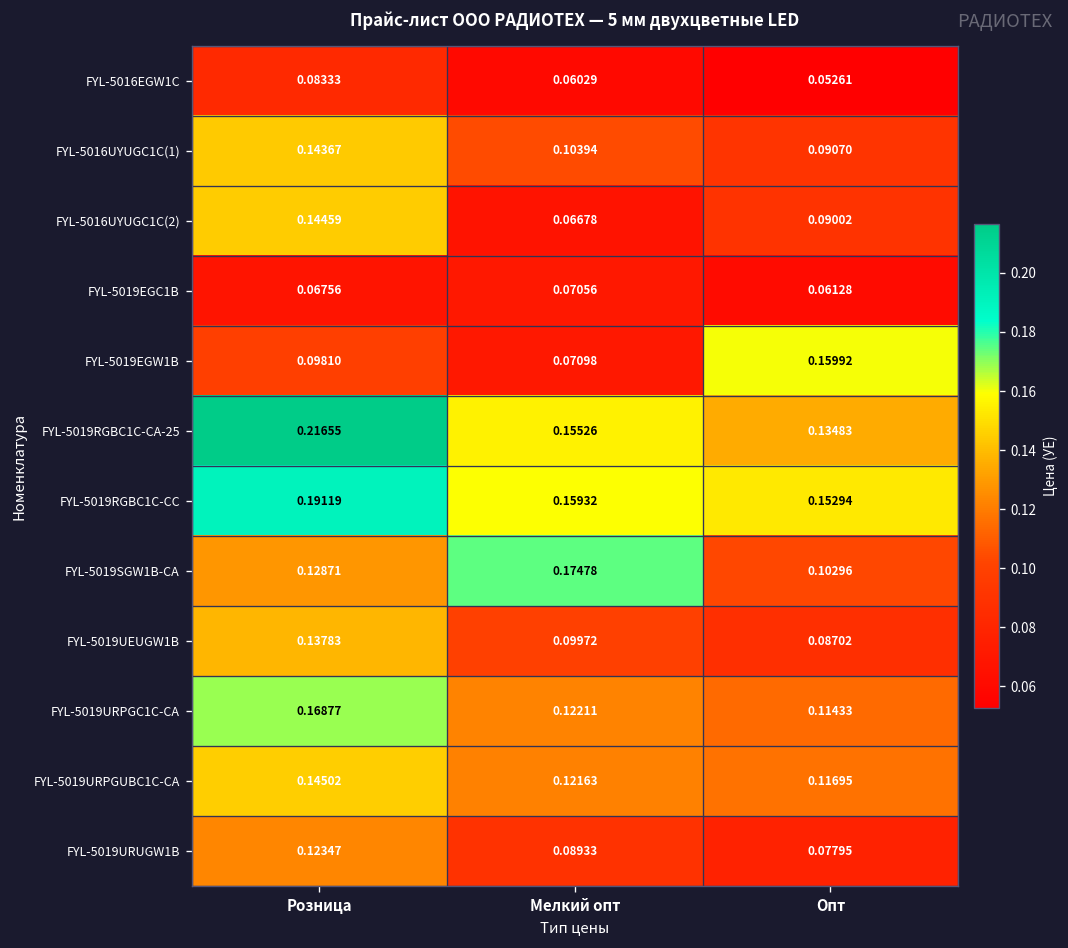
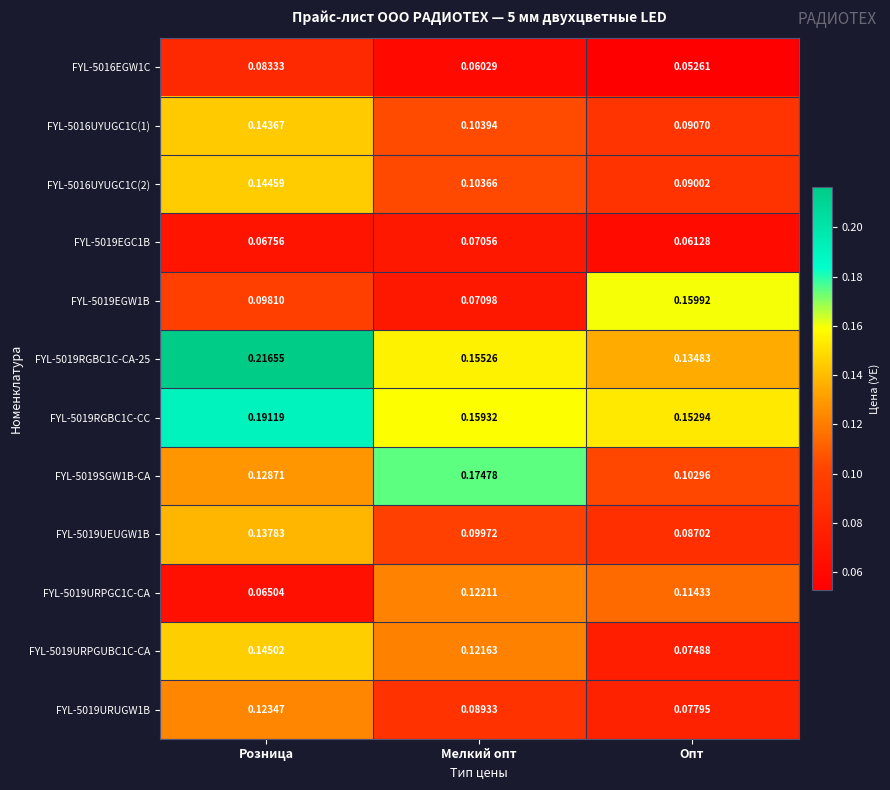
FYL-5016UYUGC1C(2), Мелкий опт: 0.06678 -> 0.10366
FYL-5019URPGC1C-CA, Розница: 0.16877 -> 0.06504
FYL-5019URPGUBC1C-CA, Опт: 0.11695 -> 0.07488
